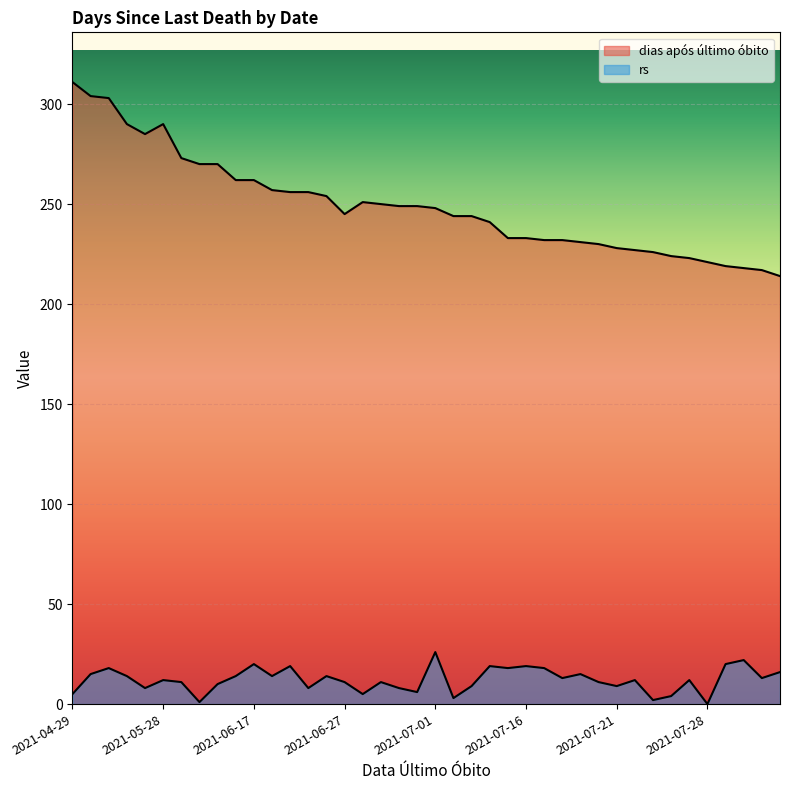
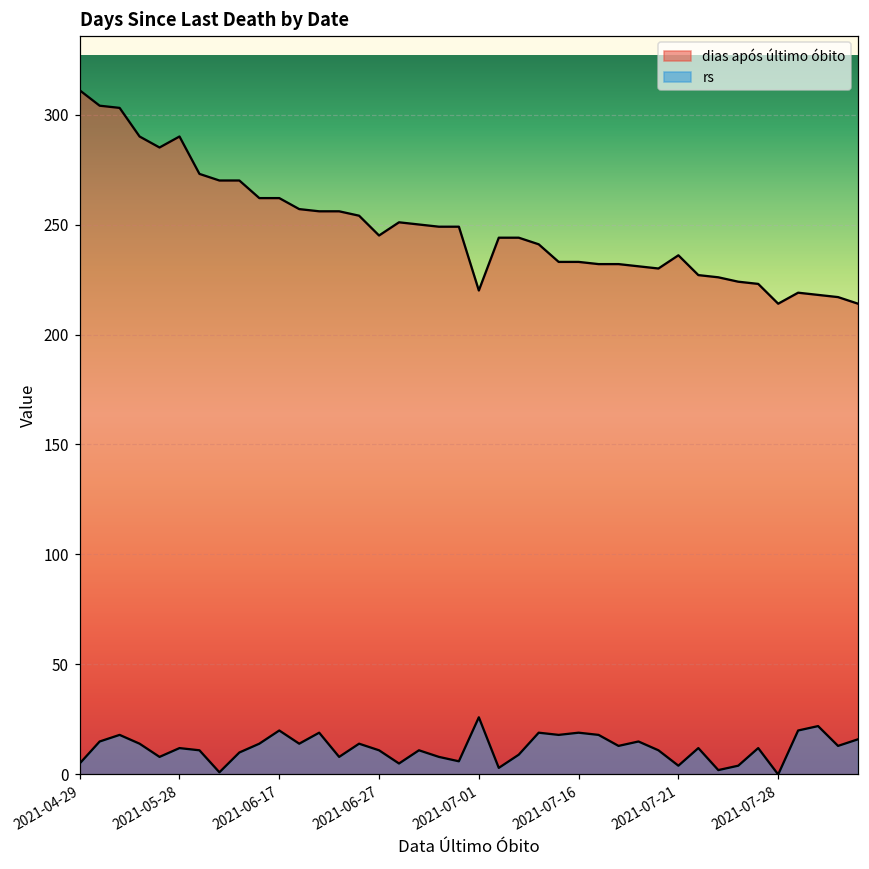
dias após último óbito, 2021-07-01: 248 -> 220
dias após último óbito, 2021-07-21: 228 -> 236
rs, 2021-07-21: 9 -> 4
dias após último óbito, 2021-07-28: 221 -> 214
